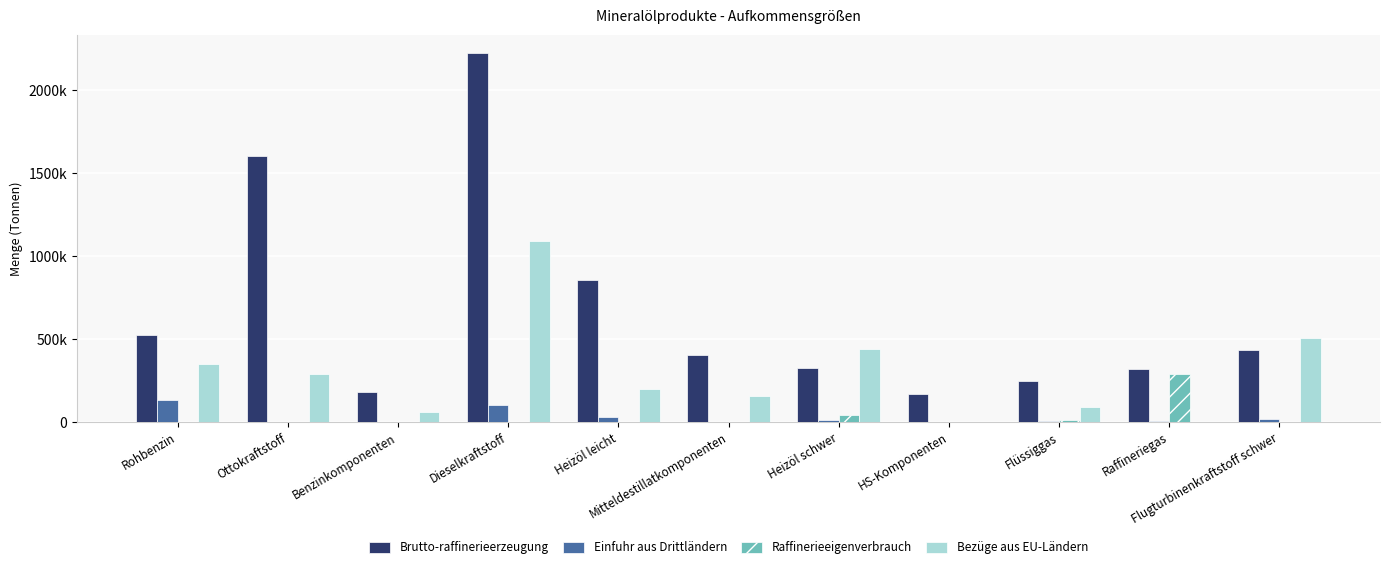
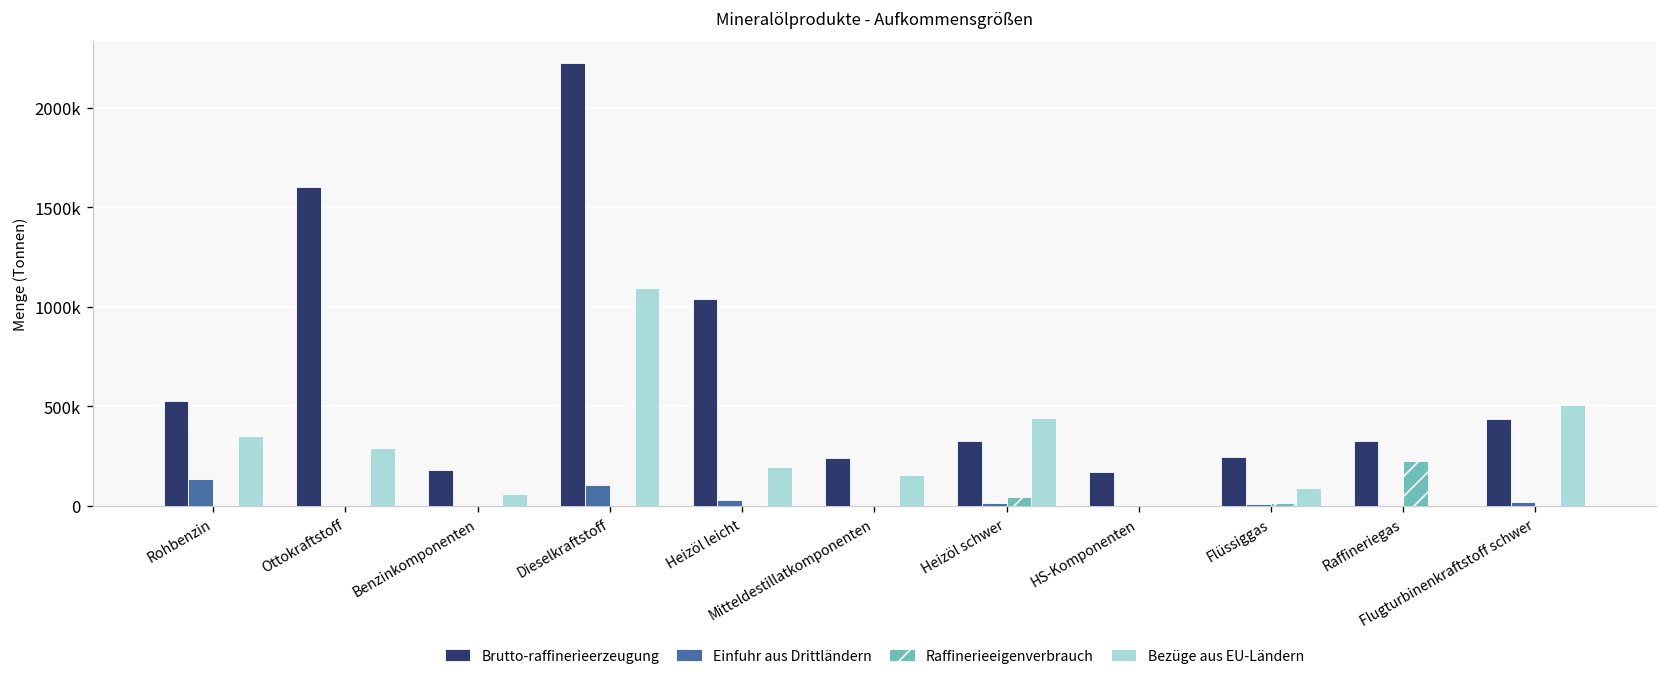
Brutto-raffinerieerzeugung, Heizöl leicht: 850000 -> 1040000
Brutto-raffinerieerzeugung, Mitteldestillatkomponenten: 410000 -> 240000
Raffinerieeigenverbrauch, Raffineriegas: 290000 -> 230000
